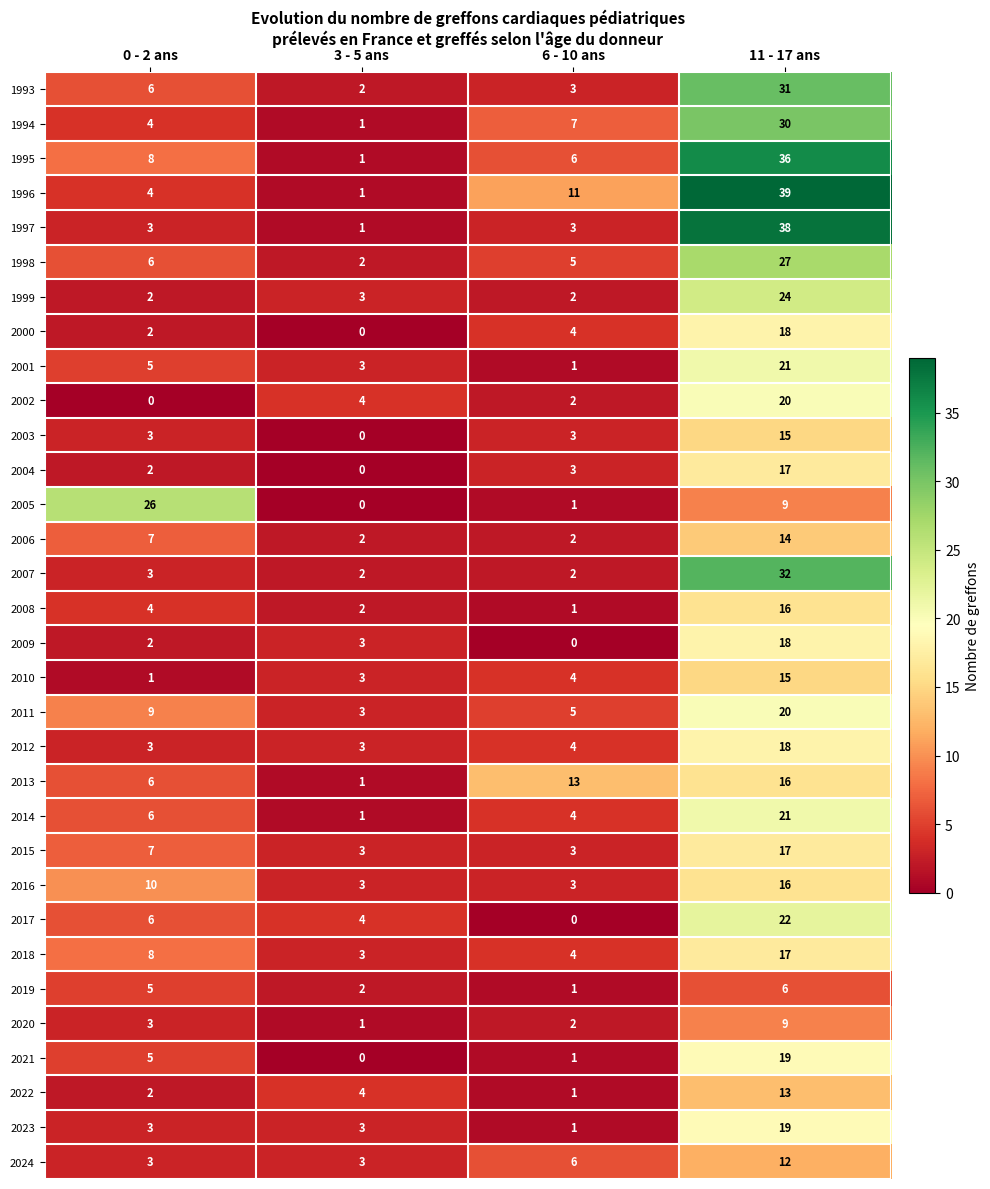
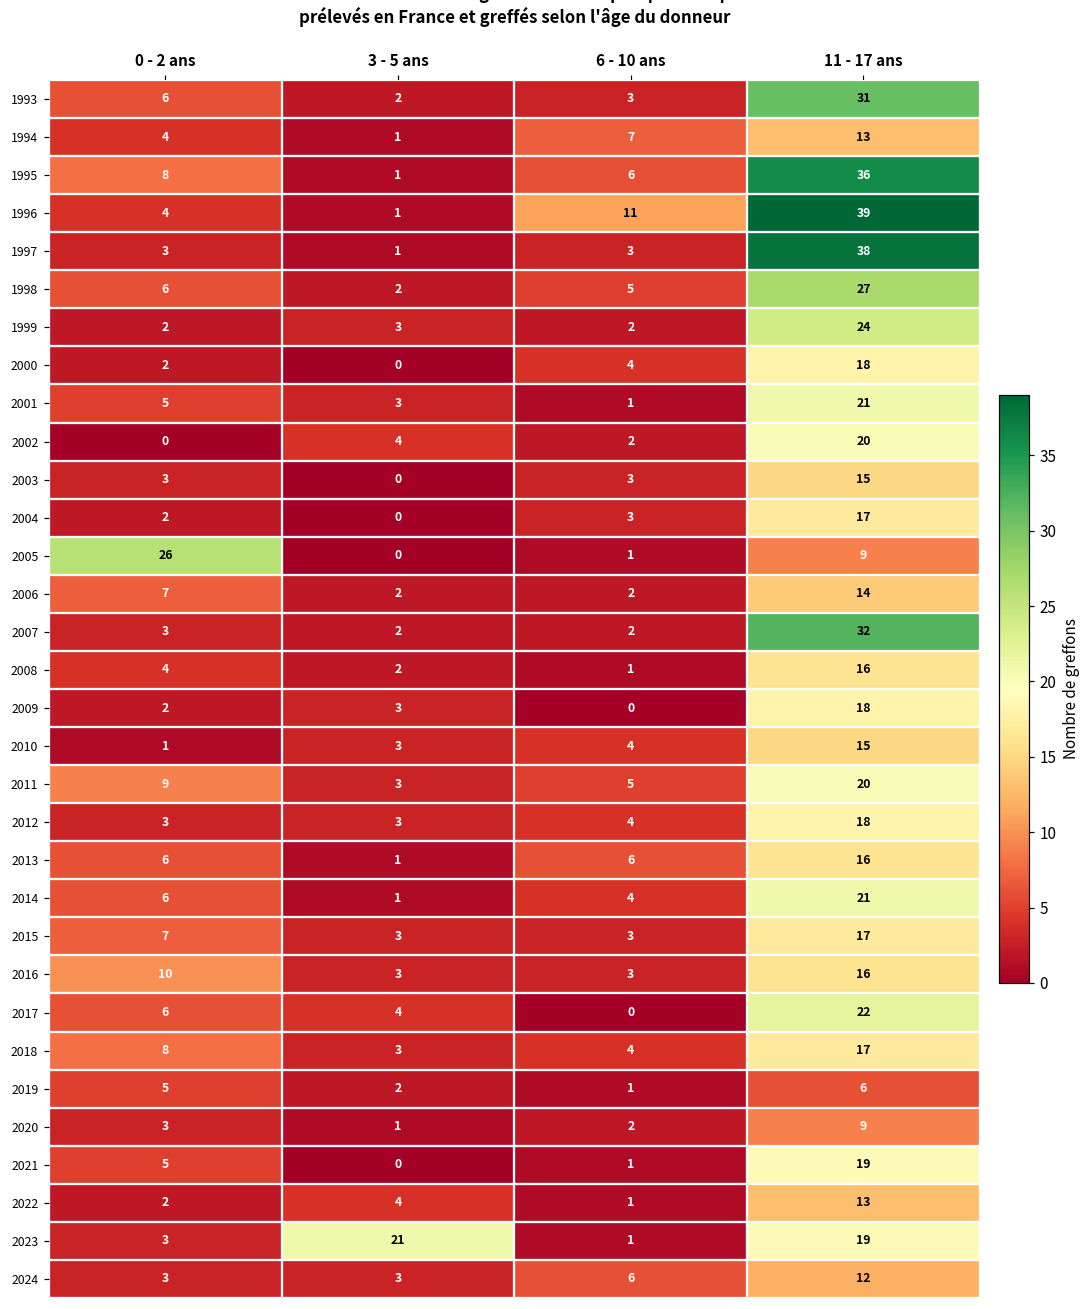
1994, 11 - 17 ans: 30 -> 13
2013, 6 - 10 ans: 13 -> 6
2023, 3 - 5 ans: 3 -> 21
